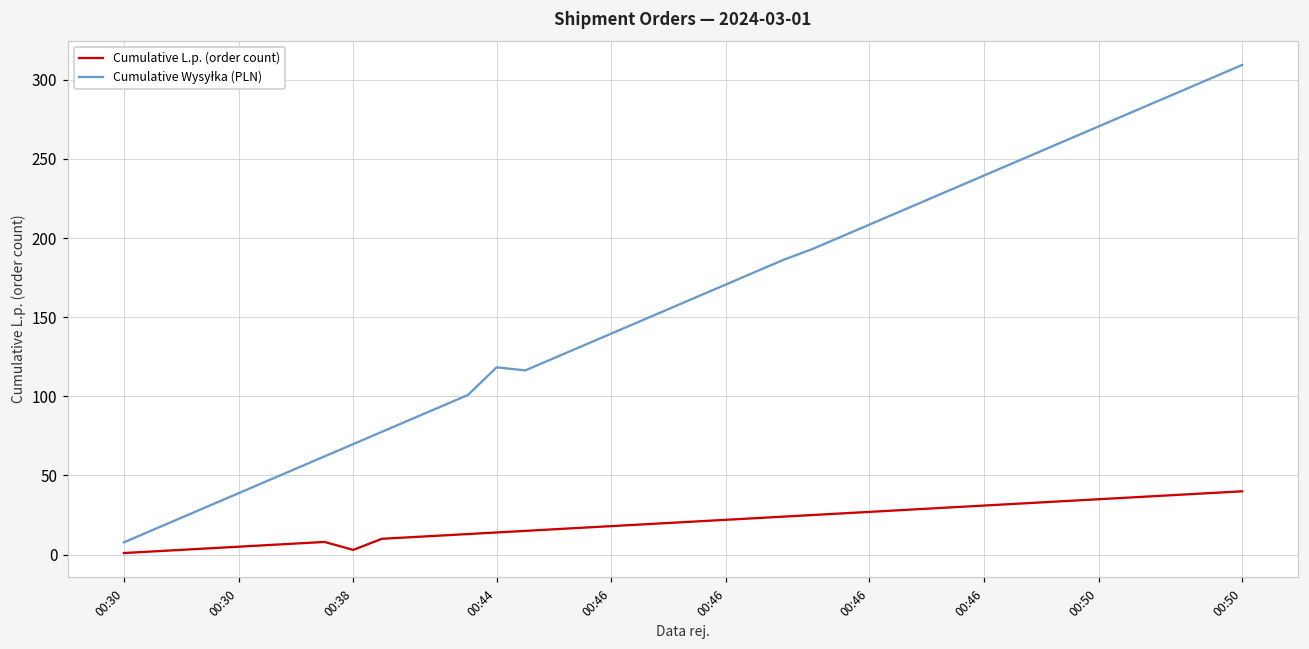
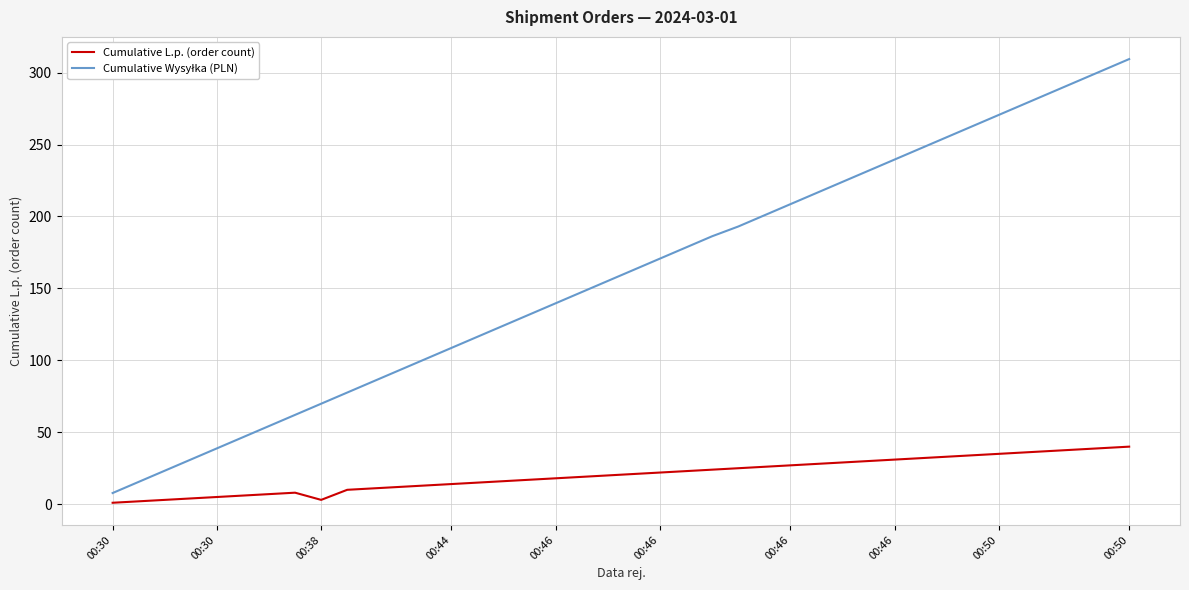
Cumulative Wysyłka (PLN), 00:44: 118 -> 109
